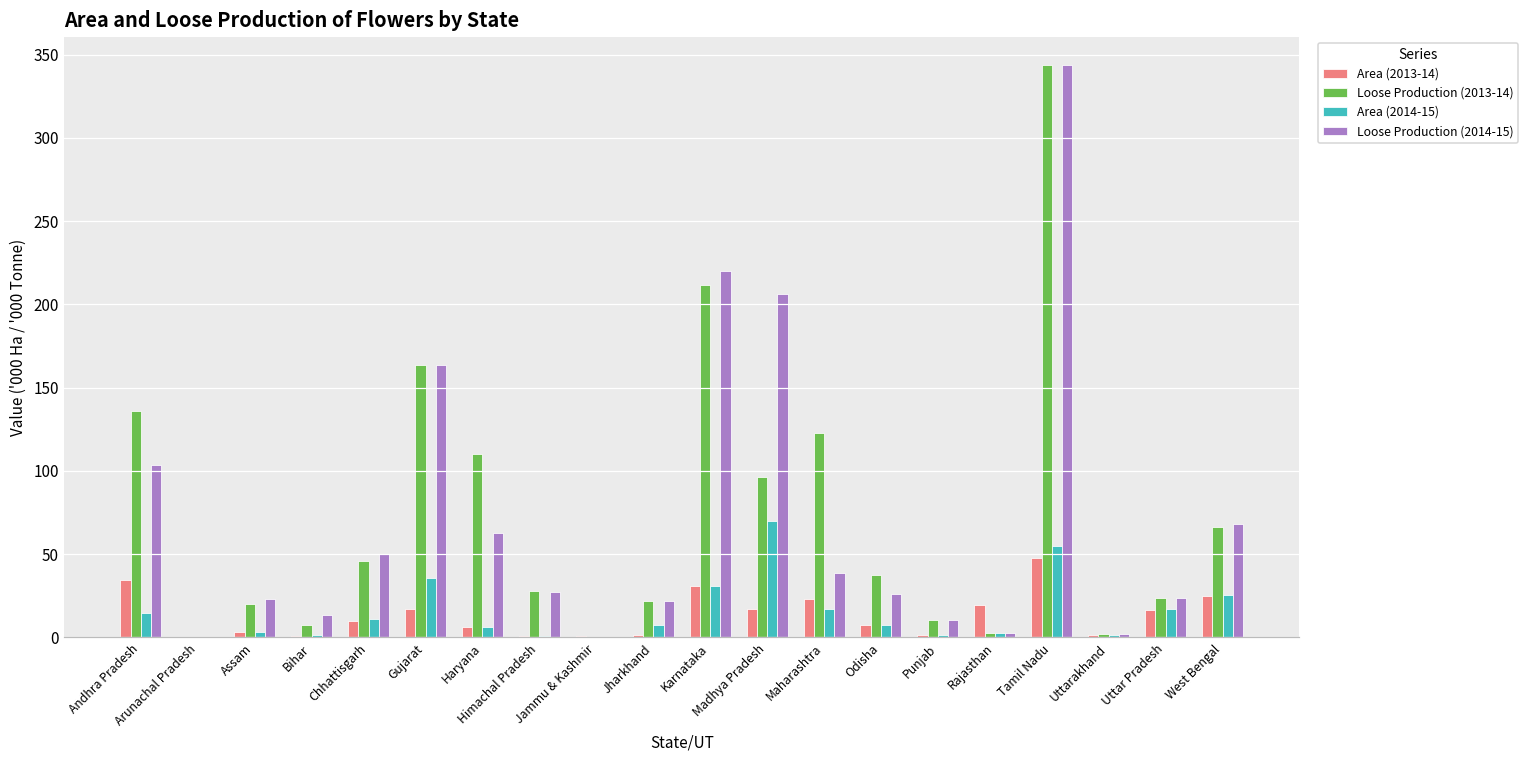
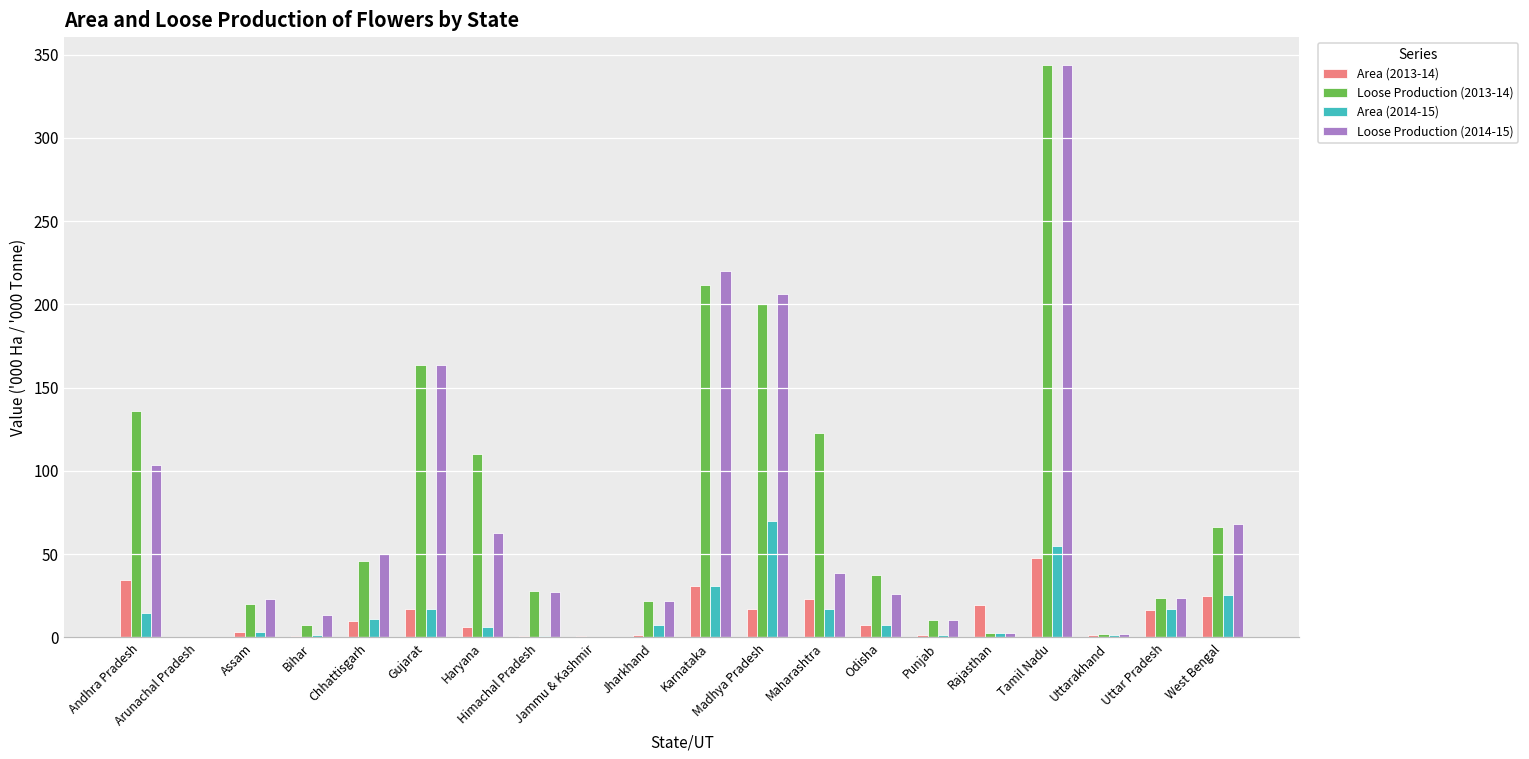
Area (2014-15), Gujarat: 36 -> 17
Loose Production (2013-14), Madhya Pradesh: 96 -> 200
